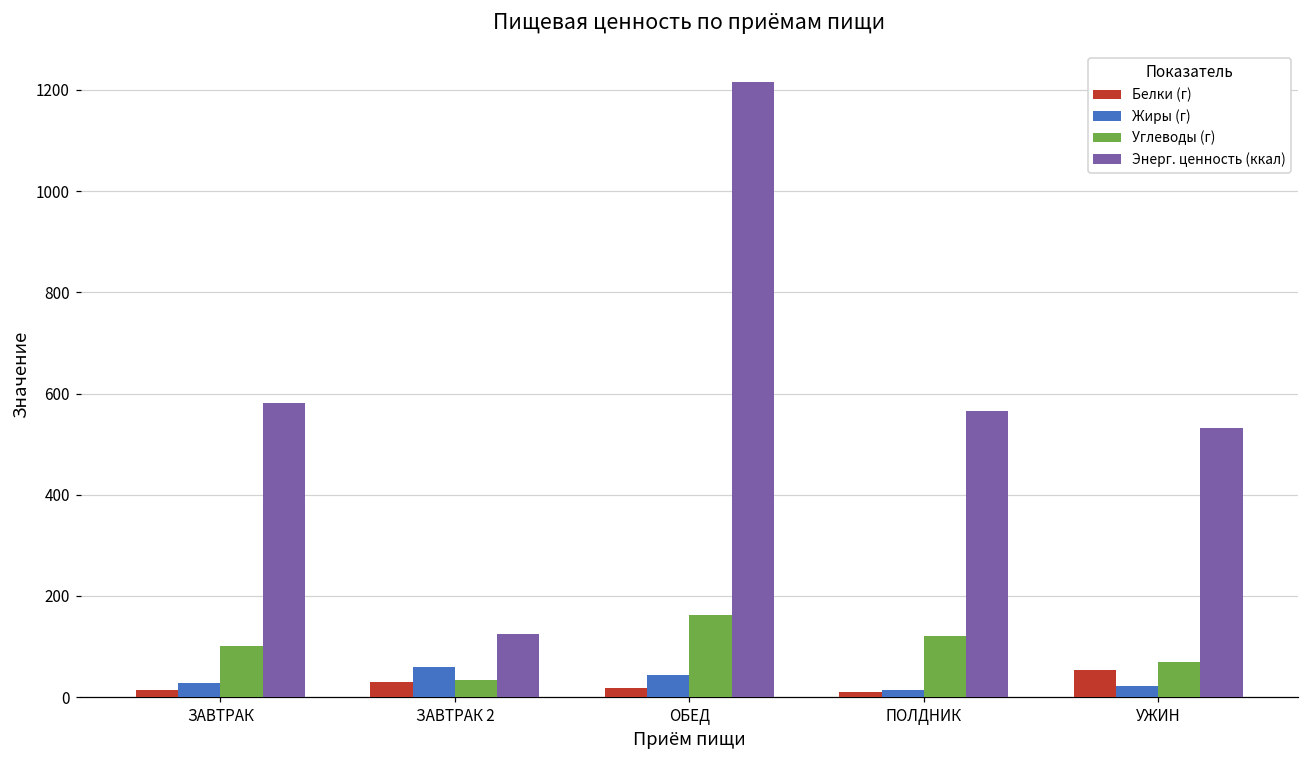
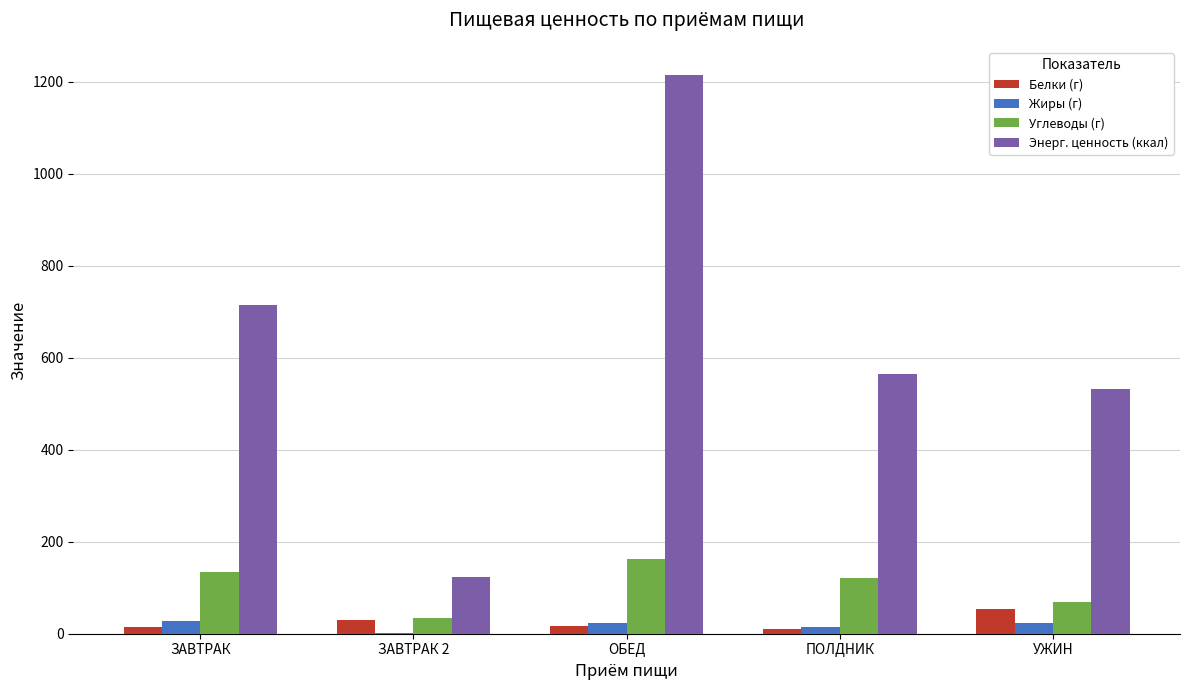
Углеводы (г), ЗАВТРАК: 100 -> 130
Энерг. ценность (ккал), ЗАВТРАК: 580 -> 710
Жиры (г), ЗАВТРАК 2: 60 -> 0
Жиры (г), ОБЕД: 40 -> 20
